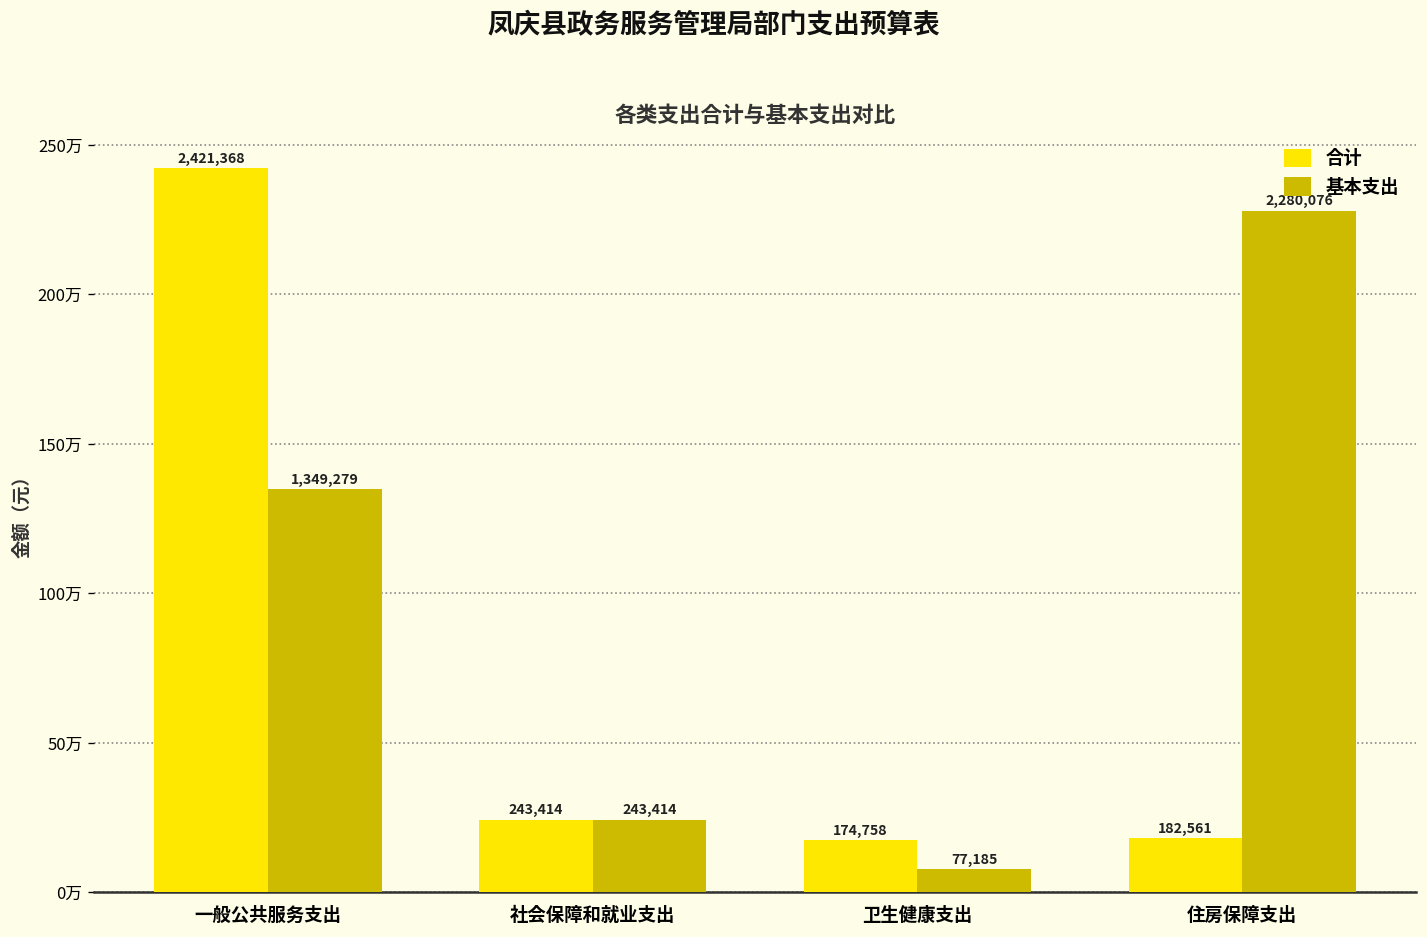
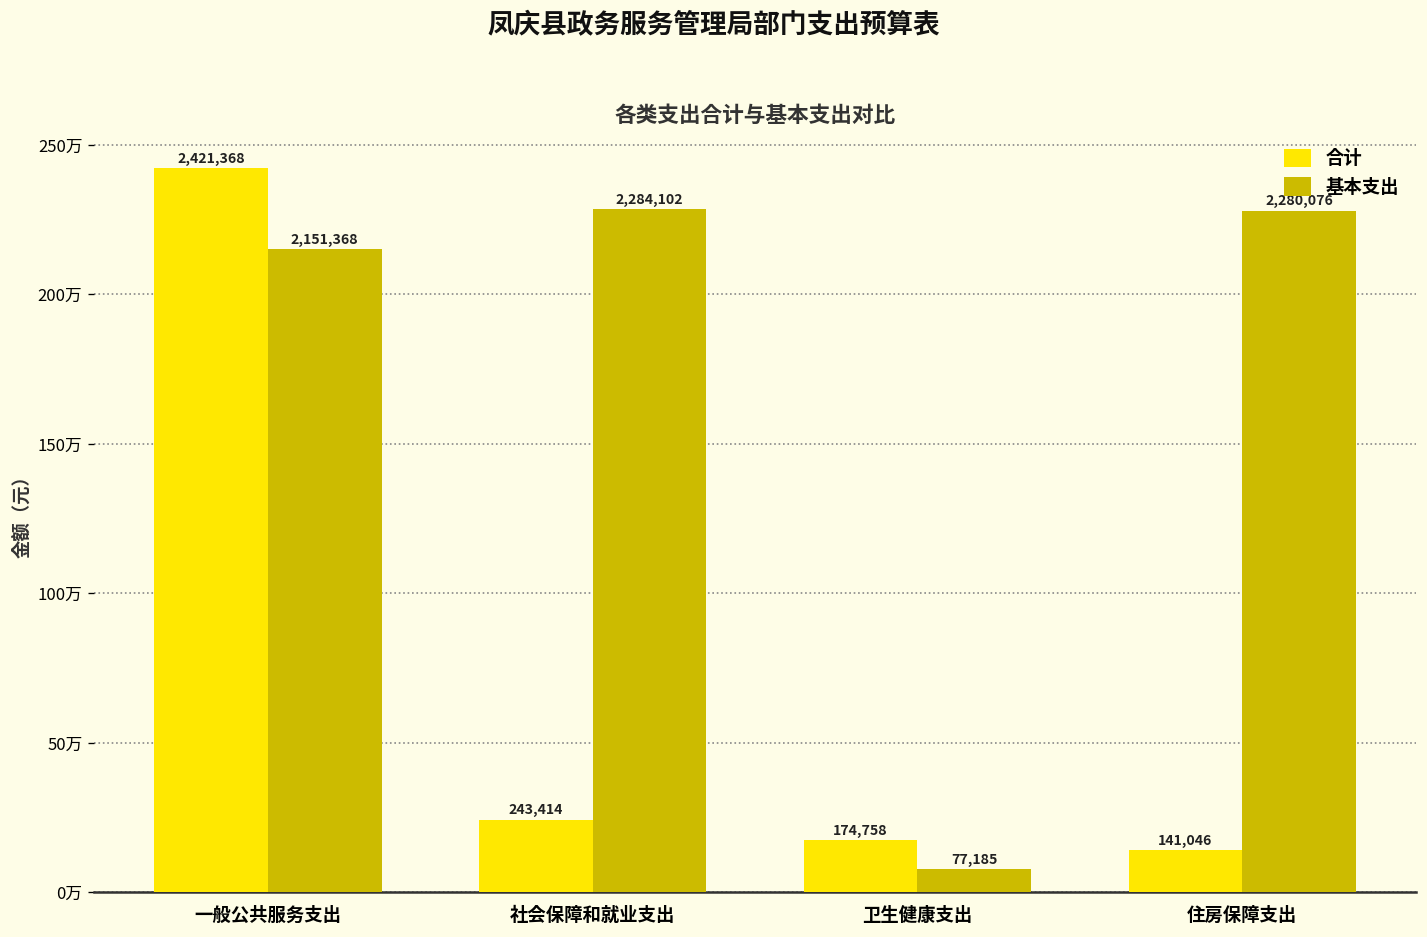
基本支出, 一般公共服务支出: 1,349,279 -> 2,151,368
基本支出, 社会保障和就业支出: 243,414 -> 2,284,102
合计, 住房保障支出: 182,561 -> 141,046
